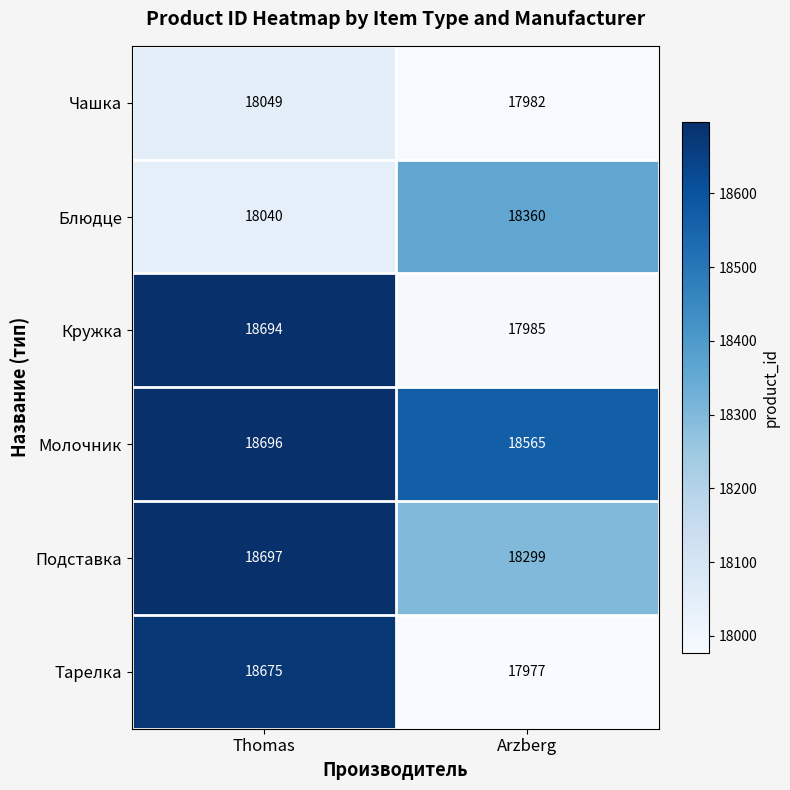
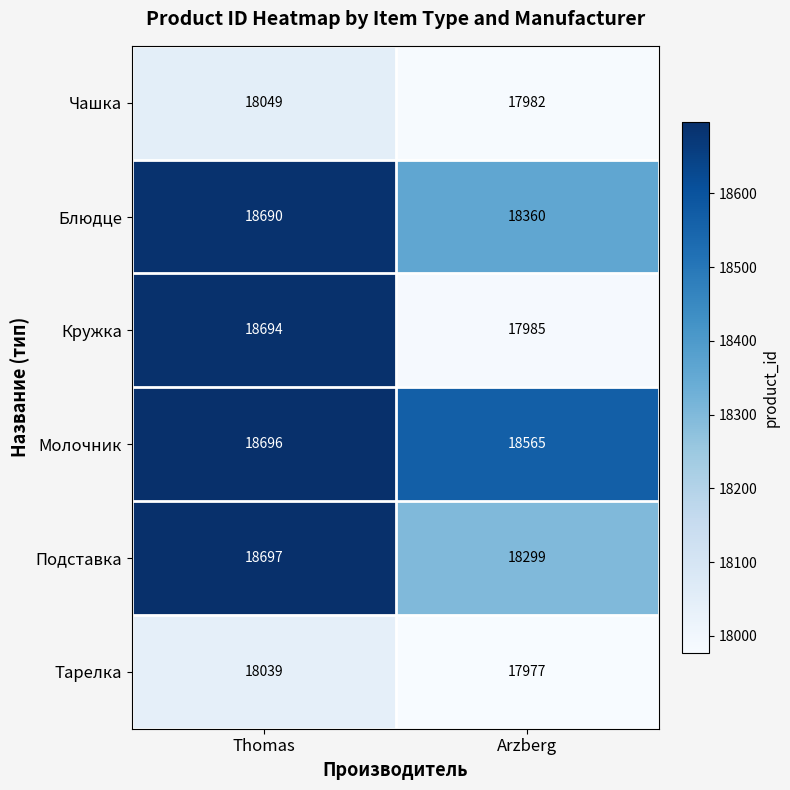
Блюдце, Thomas: 18040 -> 18690
Тарелка, Thomas: 18675 -> 18039
